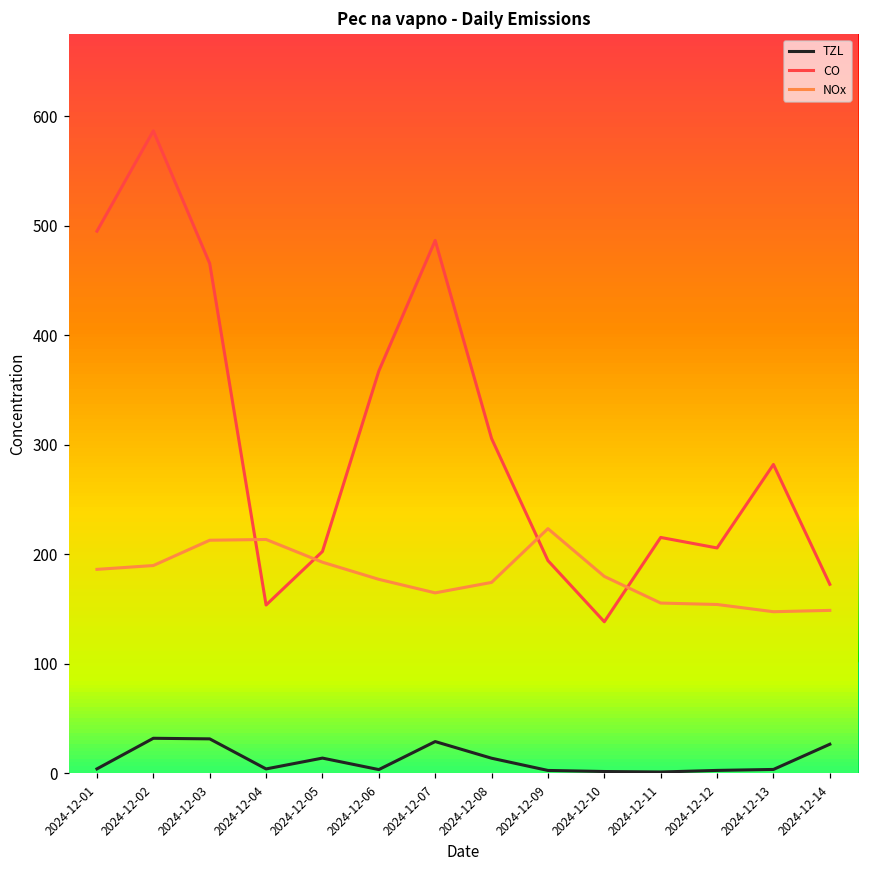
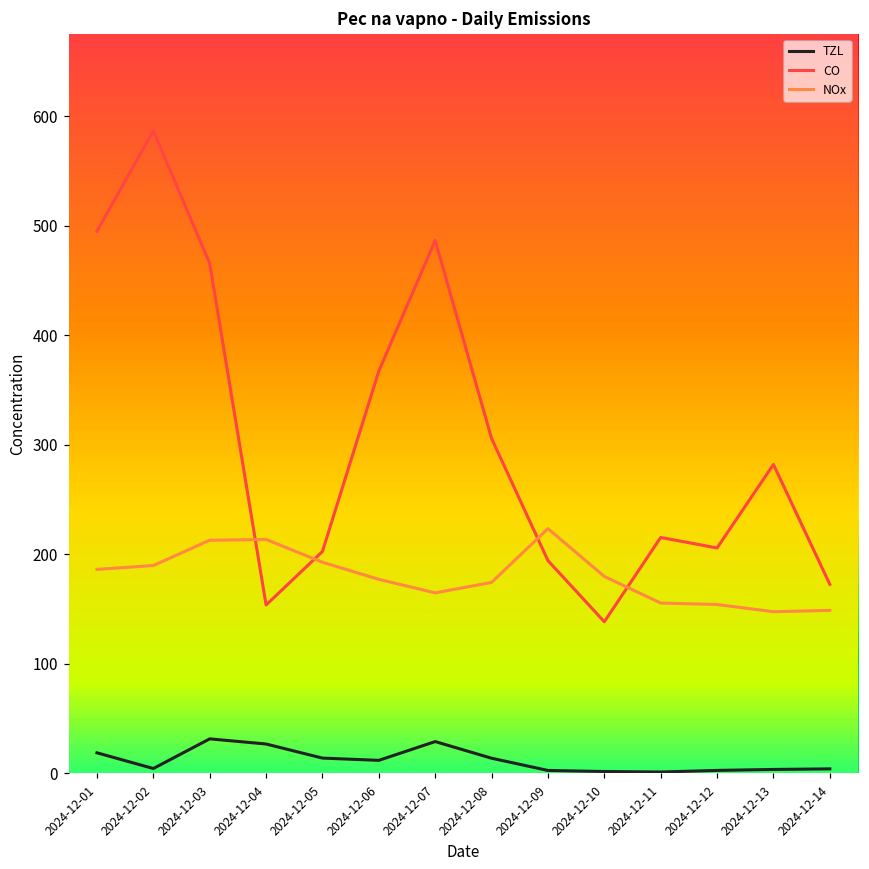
TZL, 2024-12-01: 0 -> 20
TZL, 2024-12-02: 30 -> 0
TZL, 2024-12-04: 0 -> 30
TZL, 2024-12-06: 0 -> 10
TZL, 2024-12-14: 30 -> 0
